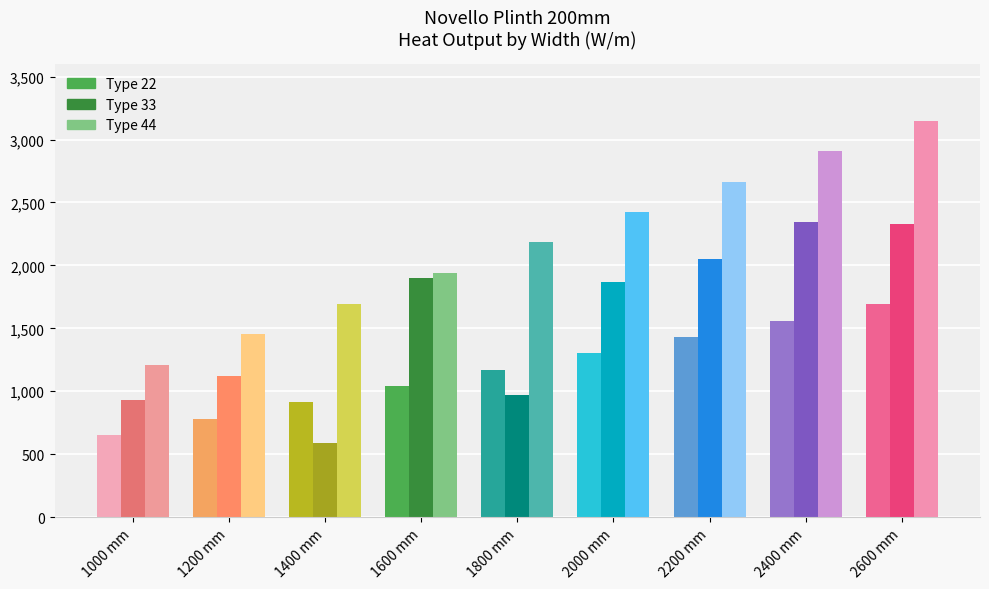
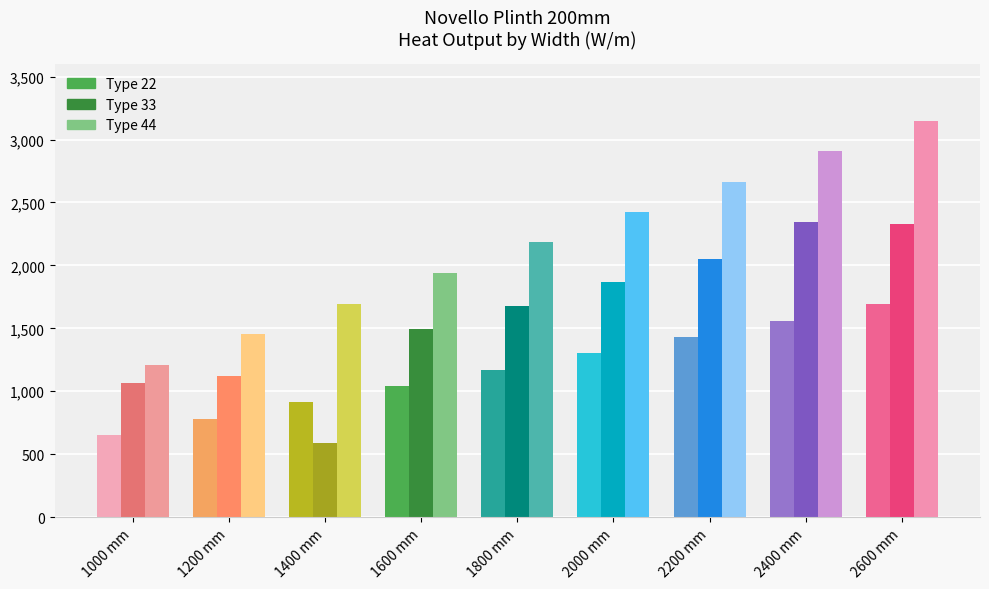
1000 mm: 930 -> 1,070
1600 mm: 1,900 -> 1,490
1800 mm: 970 -> 1,680
